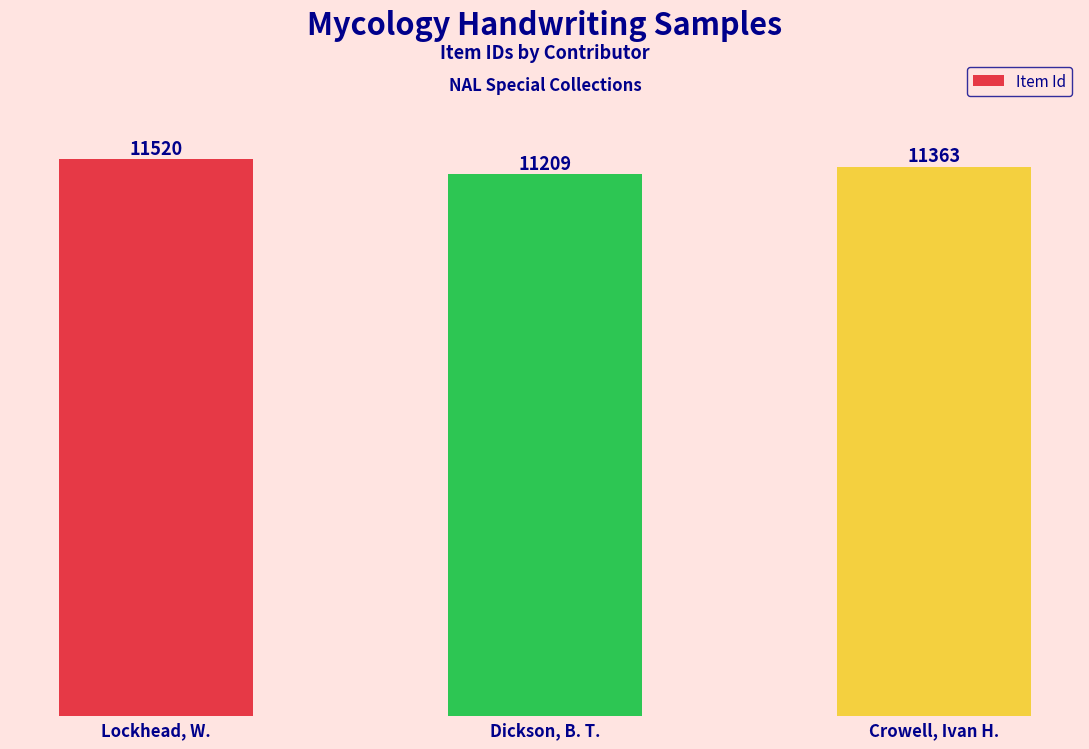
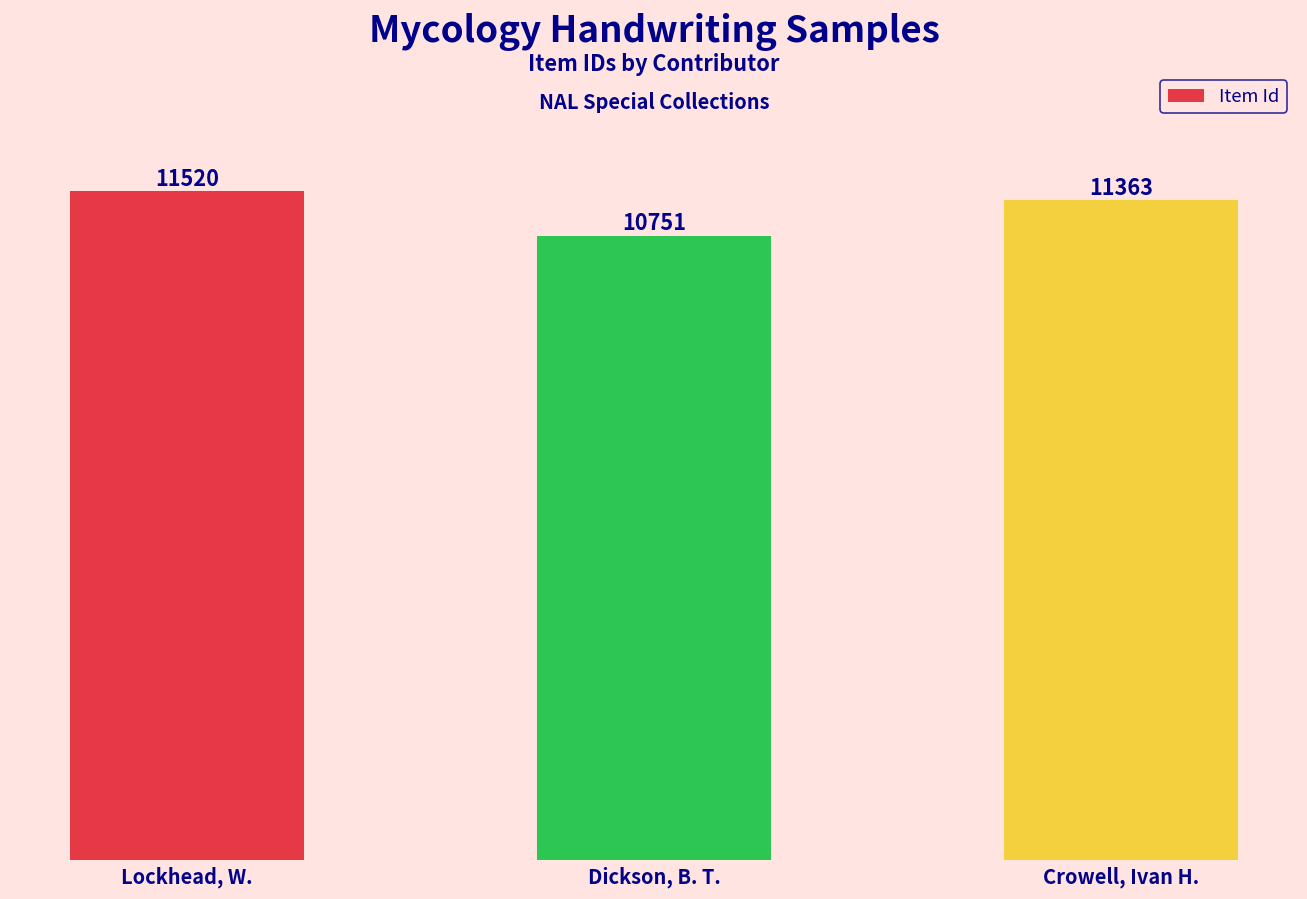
Dickson, B. T.: 11209 -> 10751
